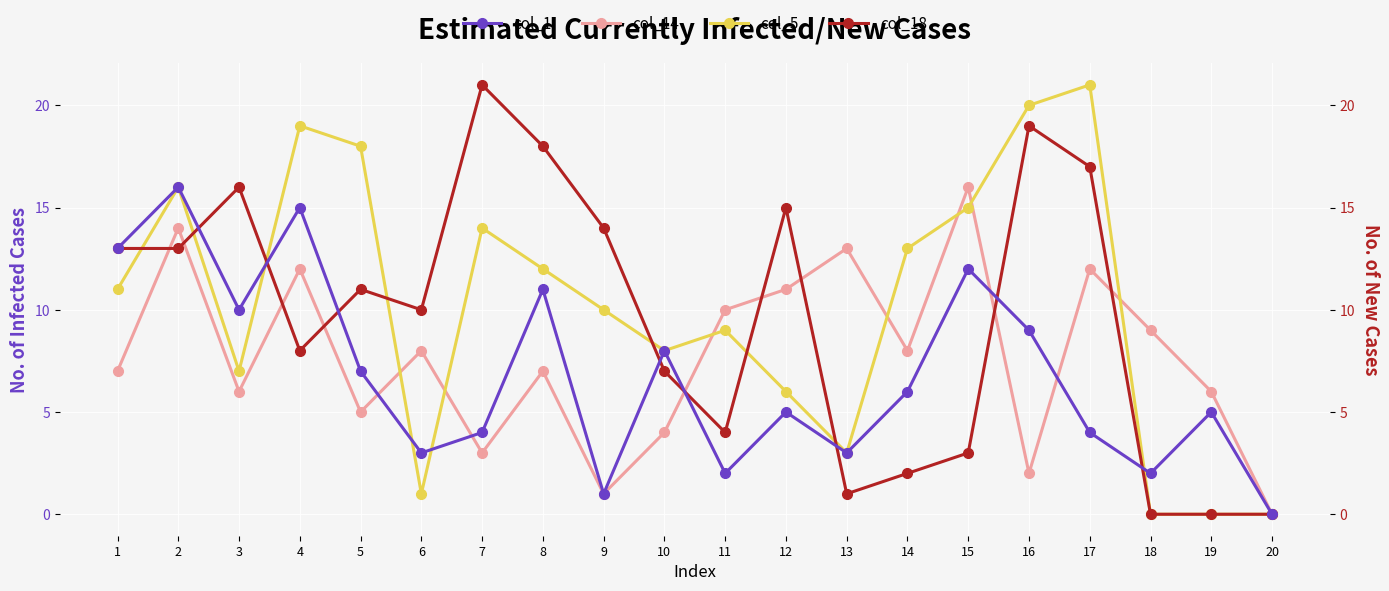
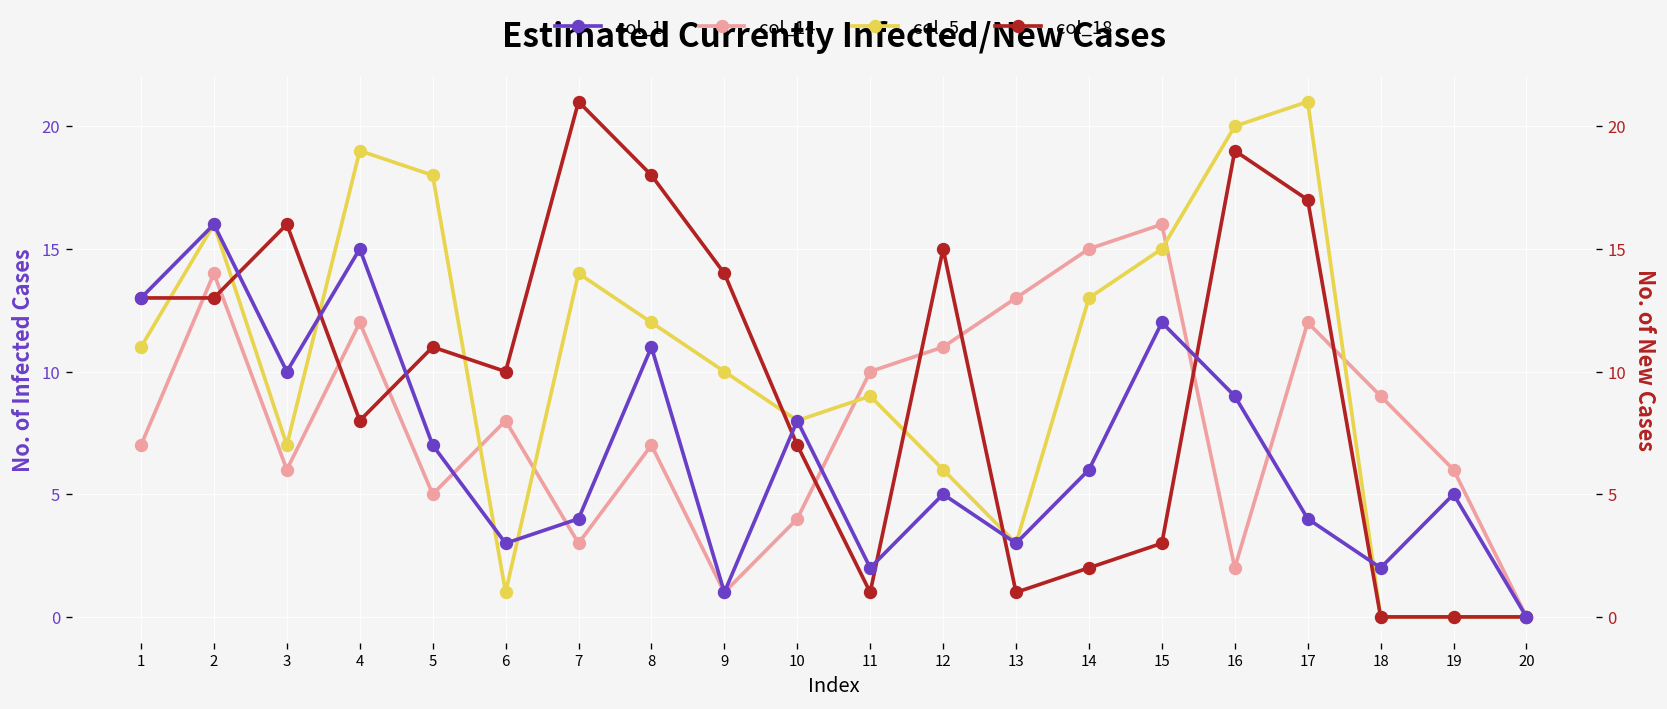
col_18, 11: 4 -> 1
col_14, 14: 8 -> 15
